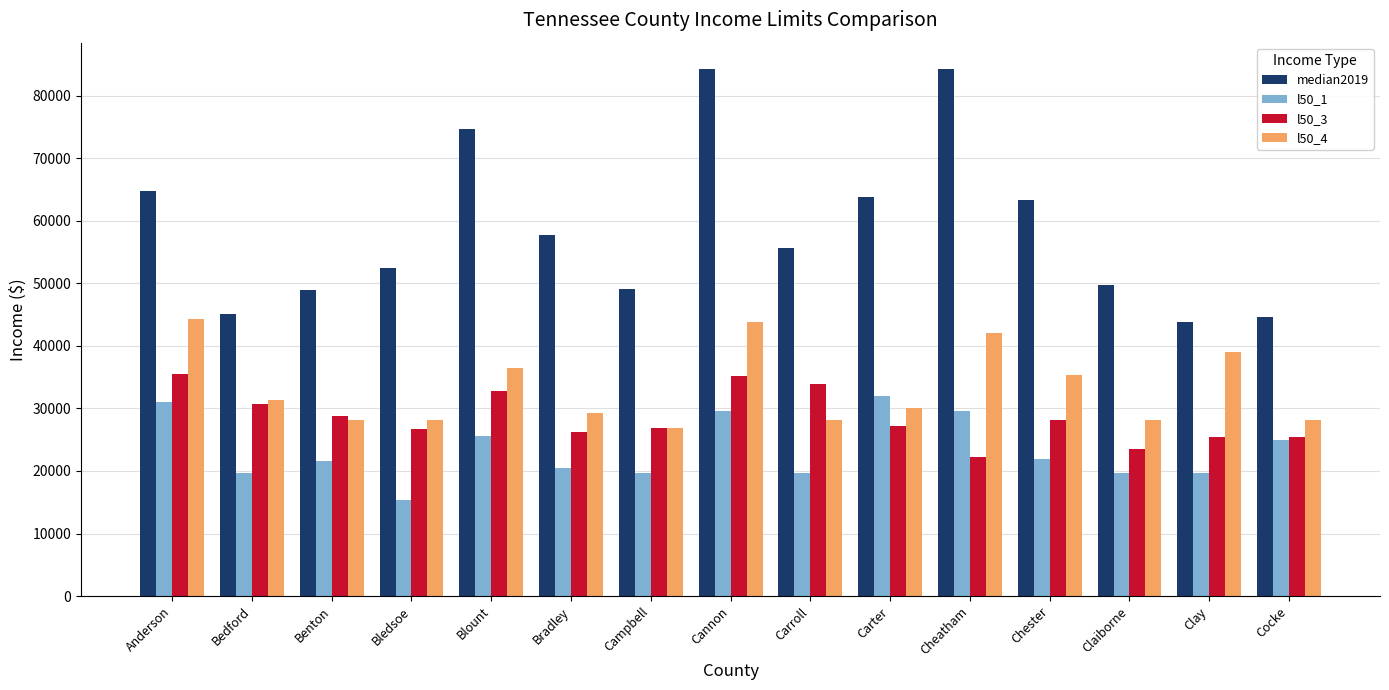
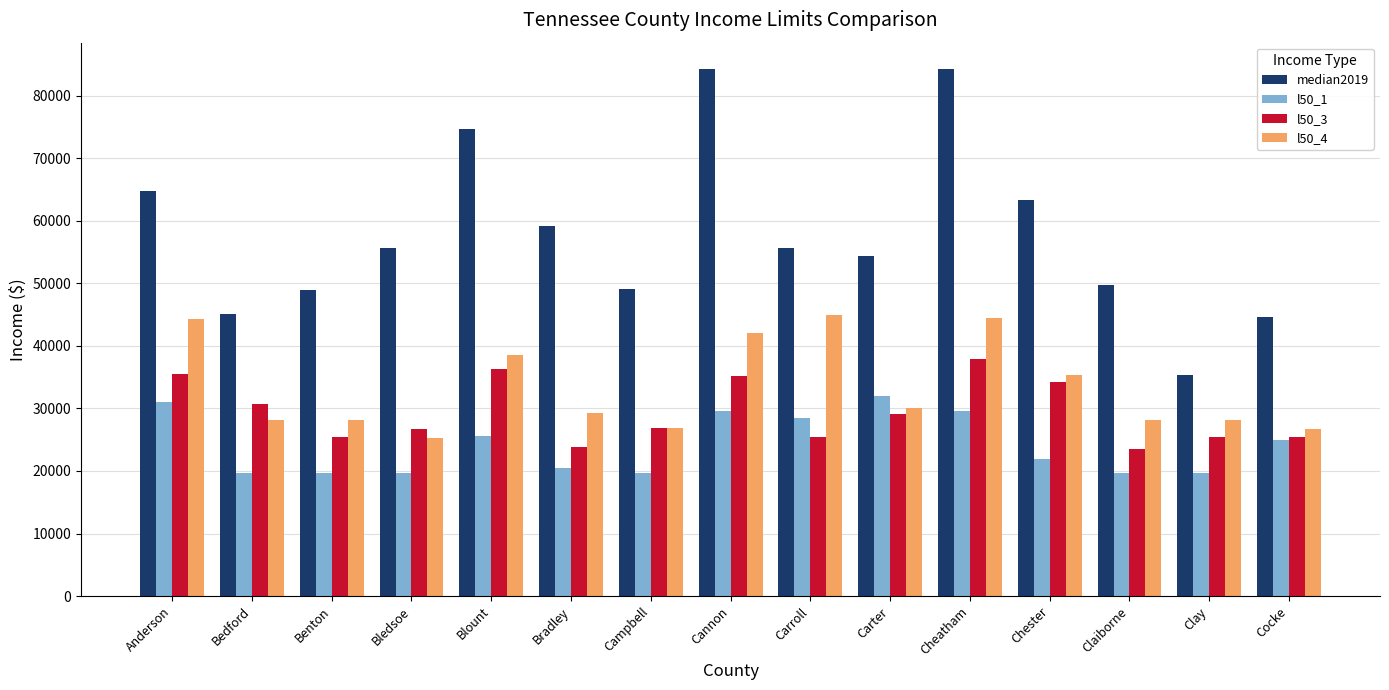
l50_4, Bedford: 31000 -> 28000
l50_1, Benton: 22000 -> 20000
l50_3, Benton: 29000 -> 25000
median2019, Bledsoe: 52000 -> 56000
l50_1, Bledsoe: 15000 -> 20000
l50_4, Bledsoe: 28000 -> 25000
l50_3, Blount: 33000 -> 36000
l50_4, Blount: 37000 -> 39000
median2019, Bradley: 58000 -> 59000
l50_3, Bradley: 26000 -> 24000
l50_4, Cannon: 44000 -> 42000
l50_1, Carroll: 20000 -> 28000
l50_3, Carroll: 34000 -> 25000
l50_4, Carroll: 28000 -> 45000
median2019, Carter: 64000 -> 54000
l50_3, Carter: 27000 -> 29000
l50_3, Cheatham: 22000 -> 38000
l50_4, Cheatham: 42000 -> 44000
l50_3, Chester: 28000 -> 34000
median2019, Clay: 44000 -> 35000
l50_4, Clay: 39000 -> 28000
l50_4, Cocke: 28000 -> 27000
